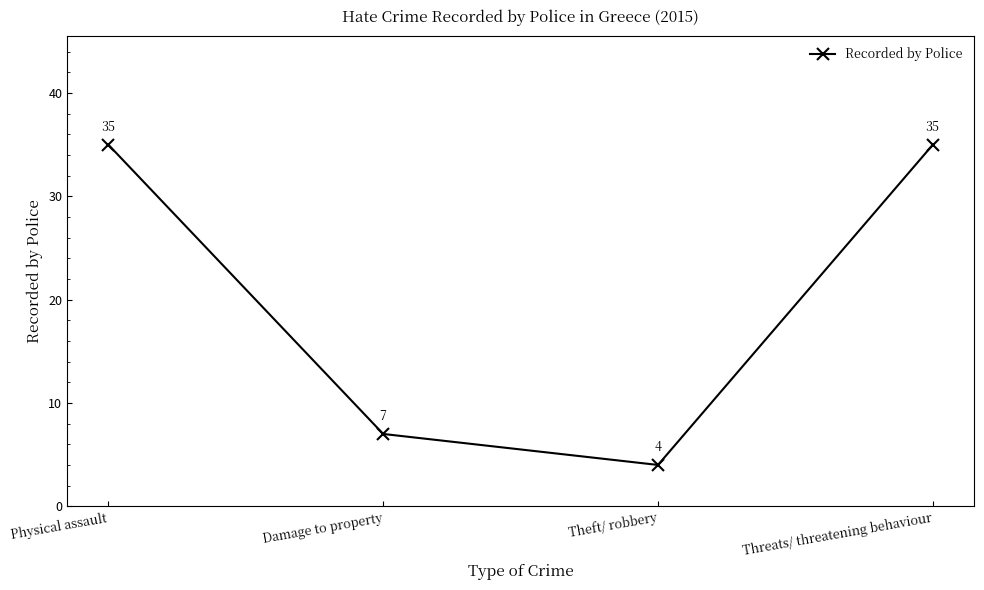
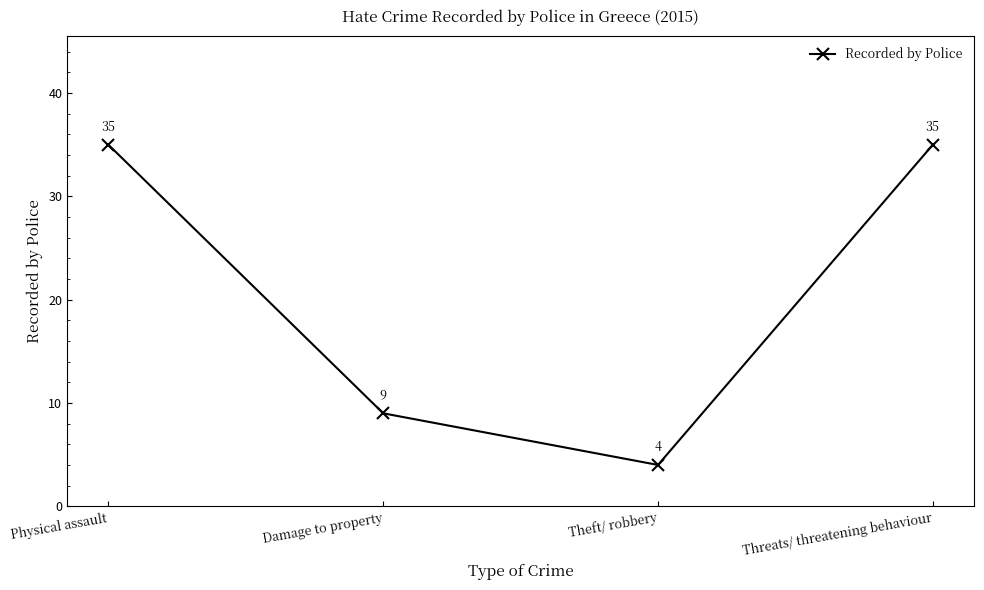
Damage to property: 7 -> 9
